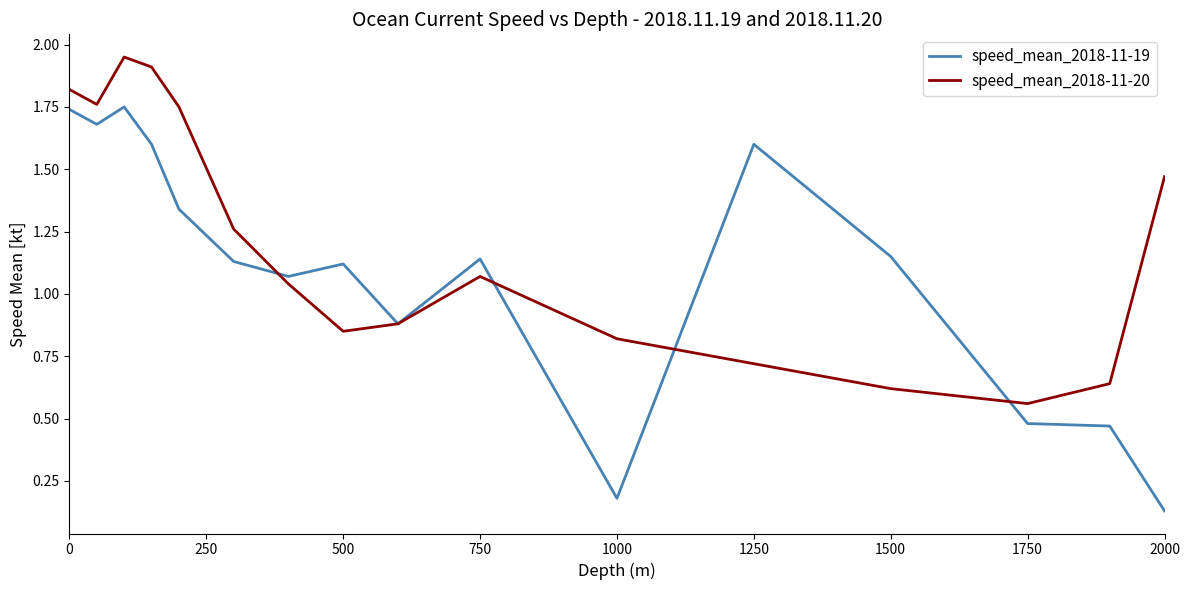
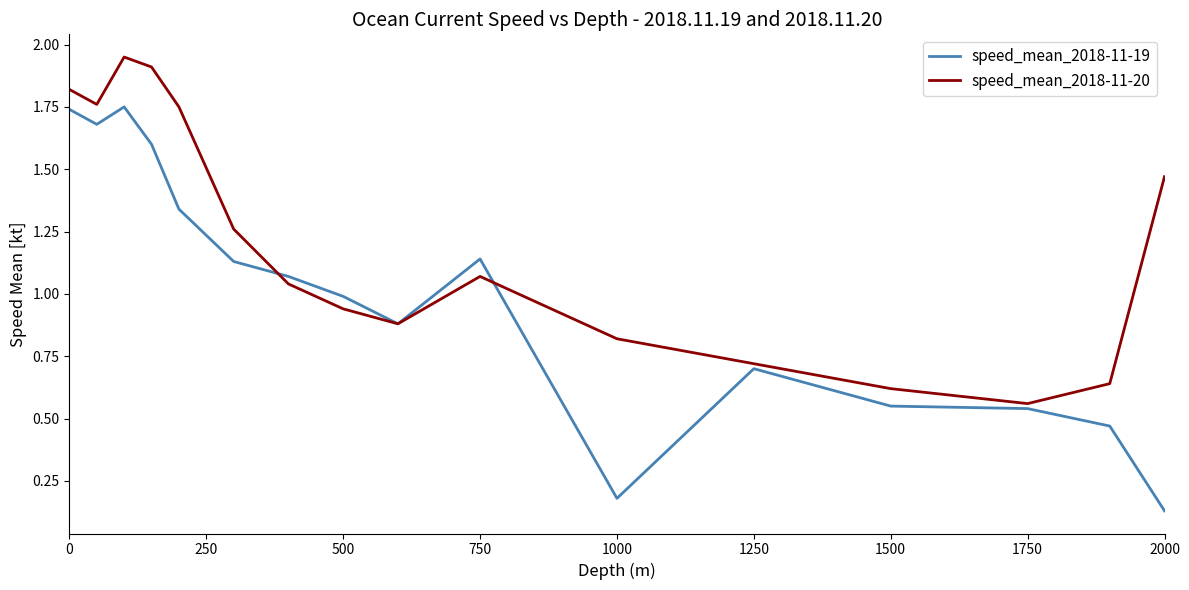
speed_mean_2018-11-19, 500: 1.12 -> 0.99
speed_mean_2018-11-20, 500: 0.85 -> 0.94
speed_mean_2018-11-19, 1250: 1.6 -> 0.7
speed_mean_2018-11-19, 1500: 1.15 -> 0.55
speed_mean_2018-11-19, 1750: 0.48 -> 0.54
